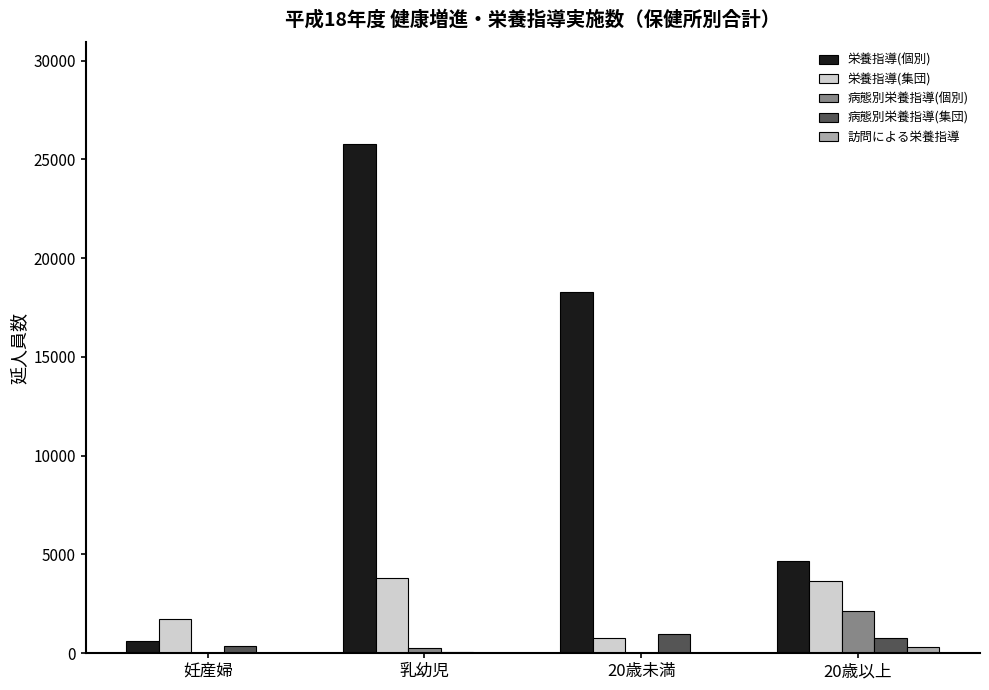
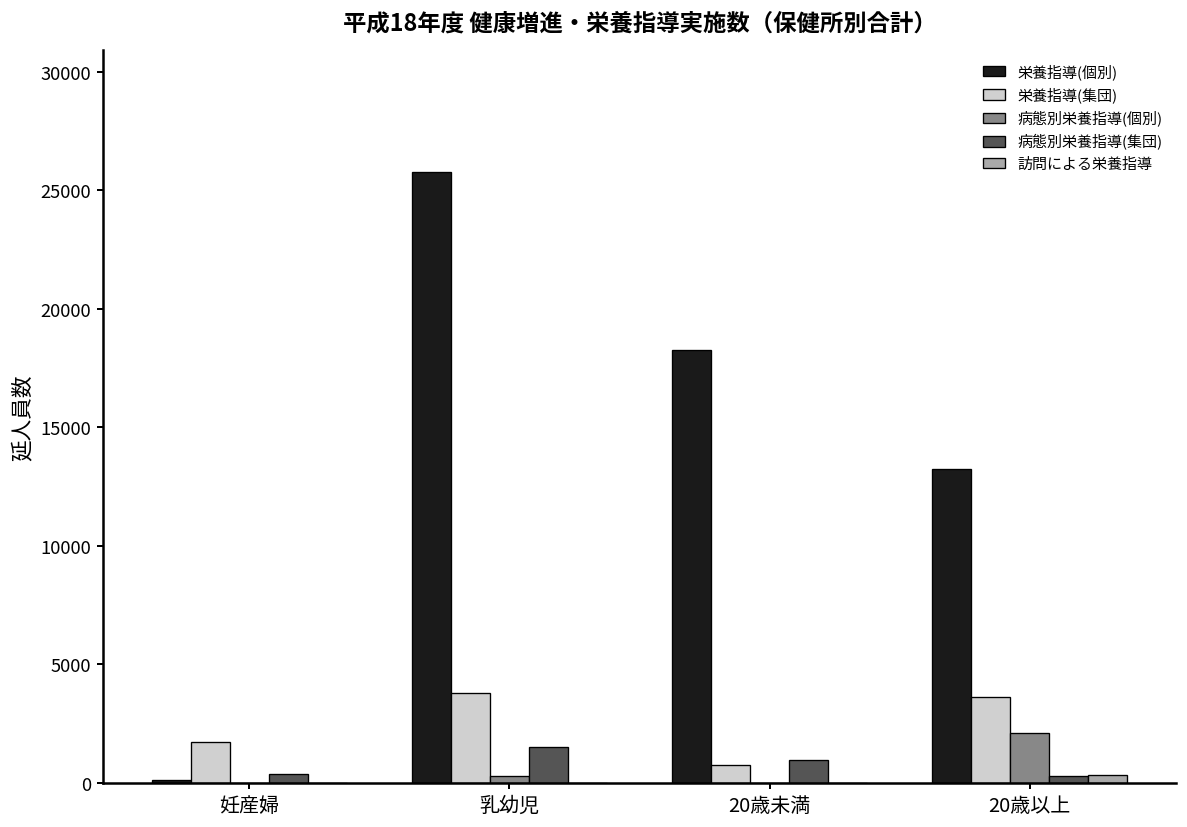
栄養指導(個別), 妊産婦: 600 -> 100
病態別栄養指導(集団), 乳幼児: 100 -> 1500
栄養指導(個別), 20歳以上: 4700 -> 13300
病態別栄養指導(集団), 20歳以上: 800 -> 300
